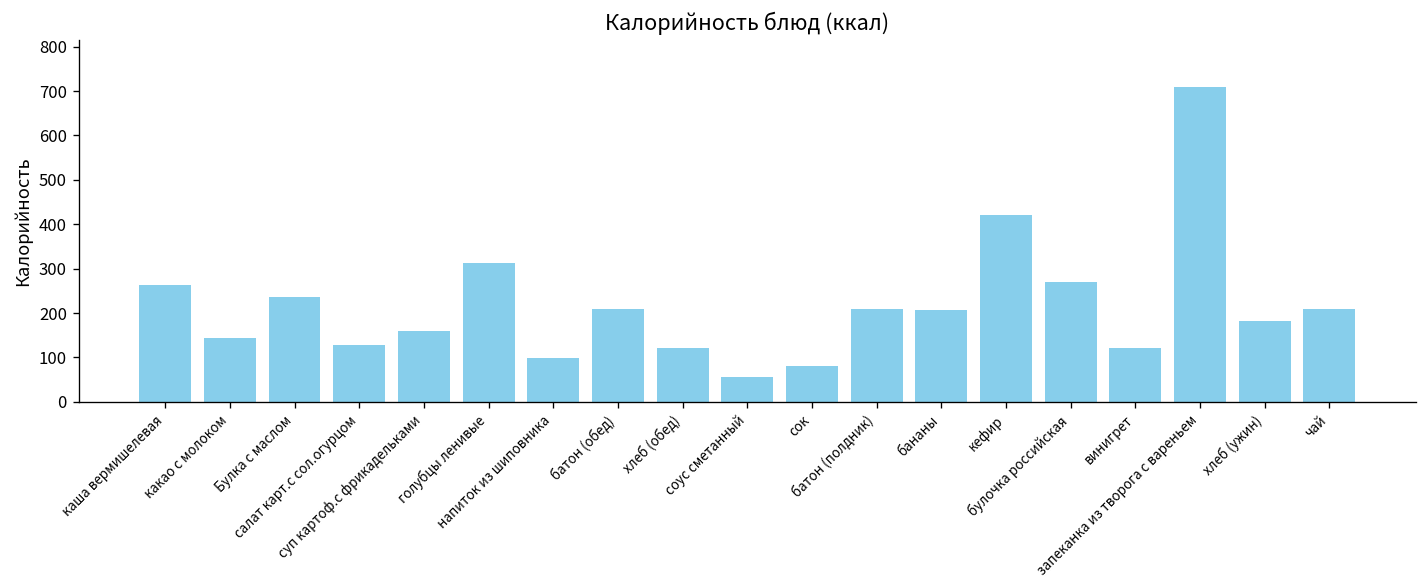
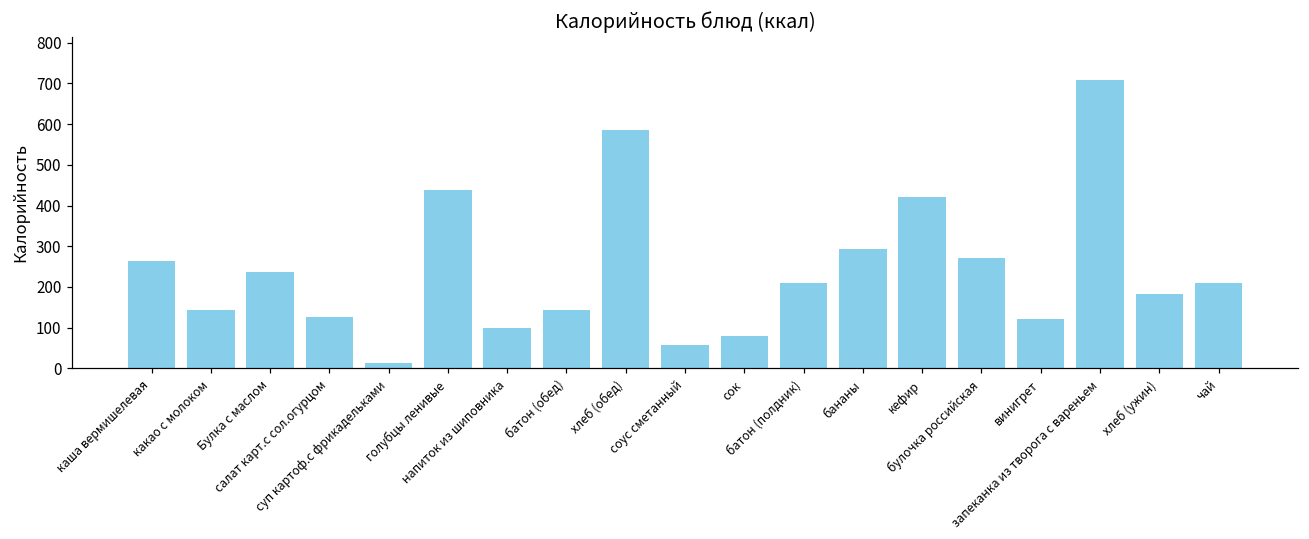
суп картоф.с фрикадельками: 160 -> 10
голубцы ленивые: 310 -> 440
батон (обед): 210 -> 140
хлеб (обед): 120 -> 590
бананы: 210 -> 290
